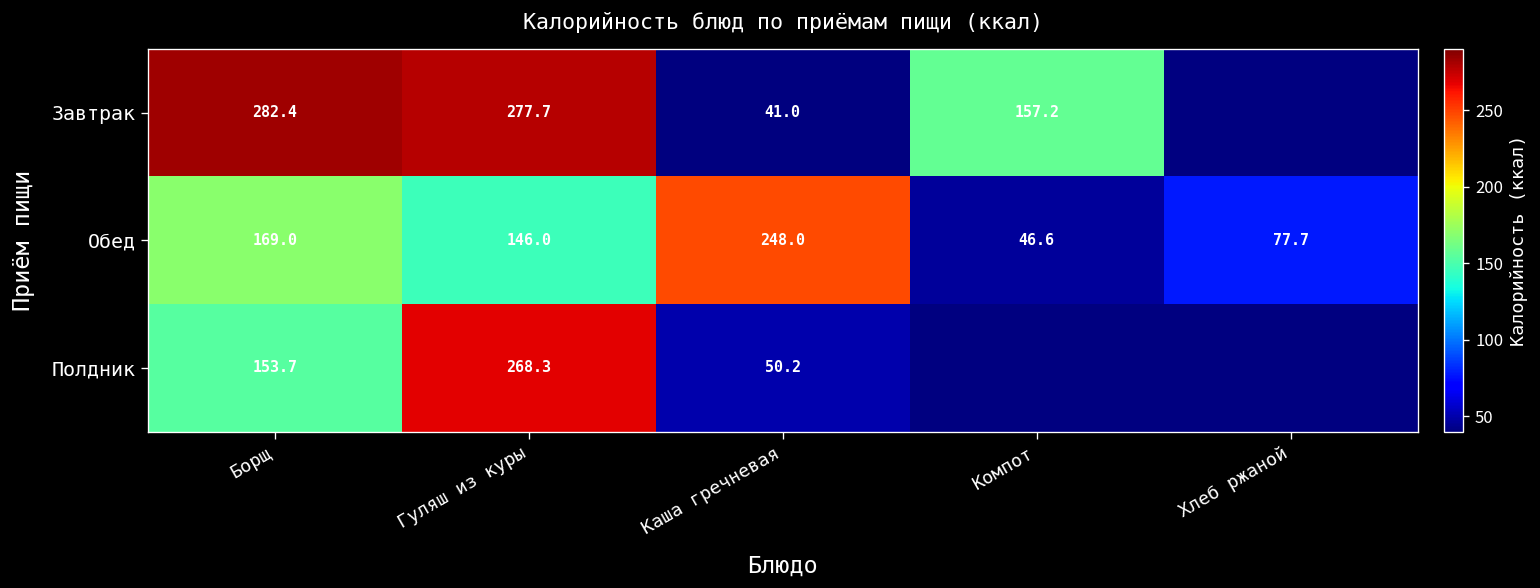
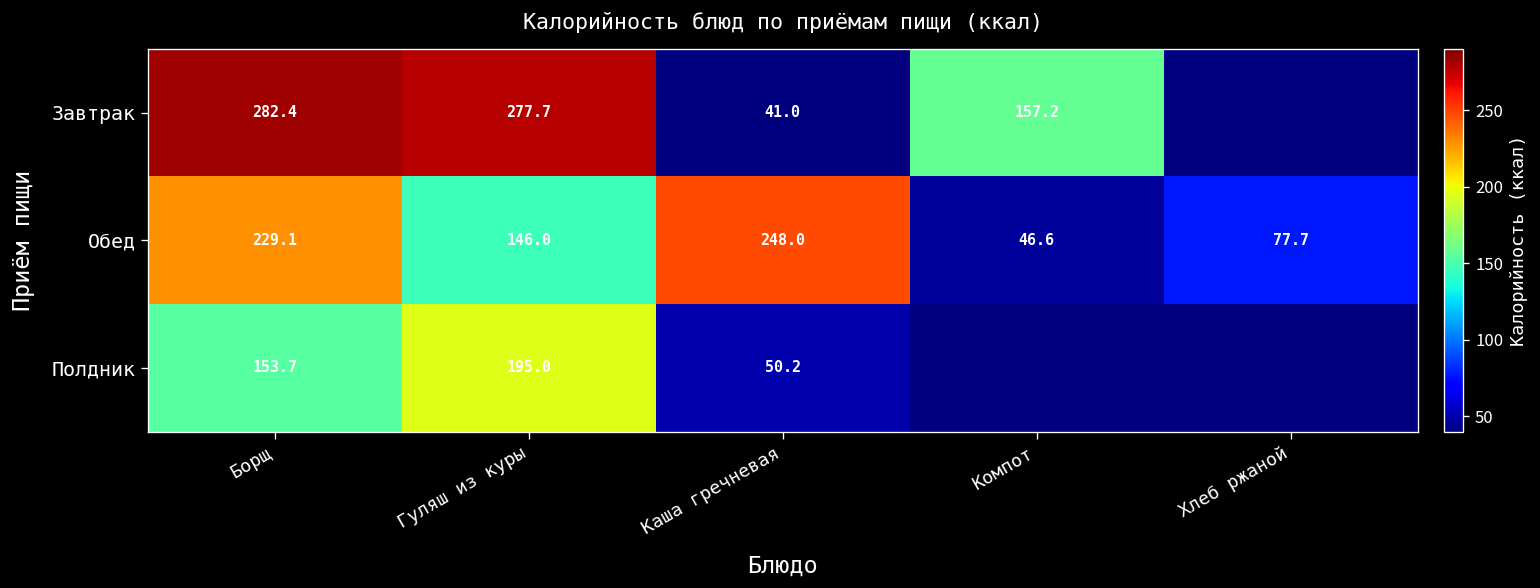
Обед, Борщ: 169.0 -> 229.1
Полдник, Гуляш из куры: 268.3 -> 195.0
